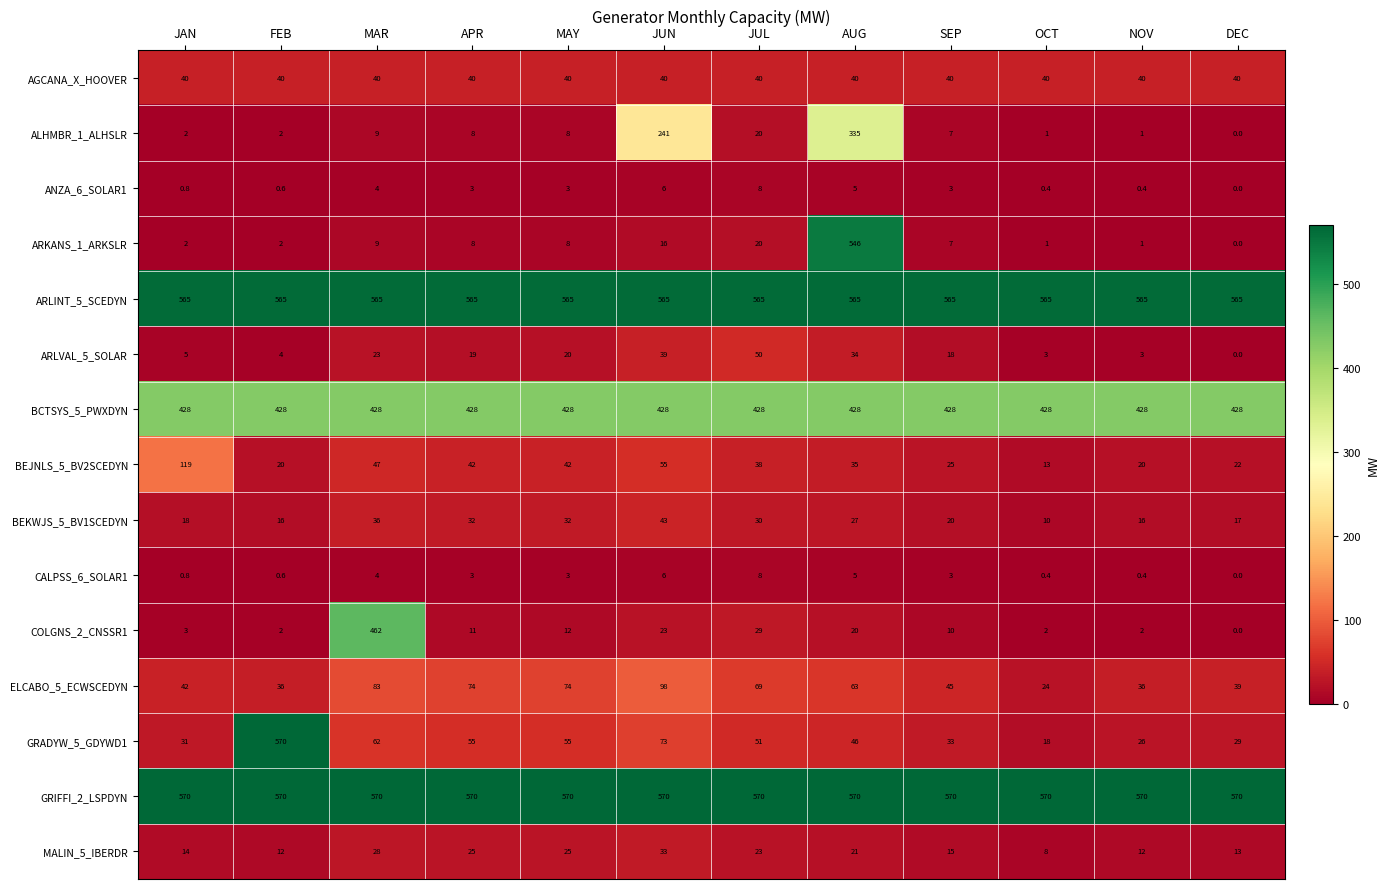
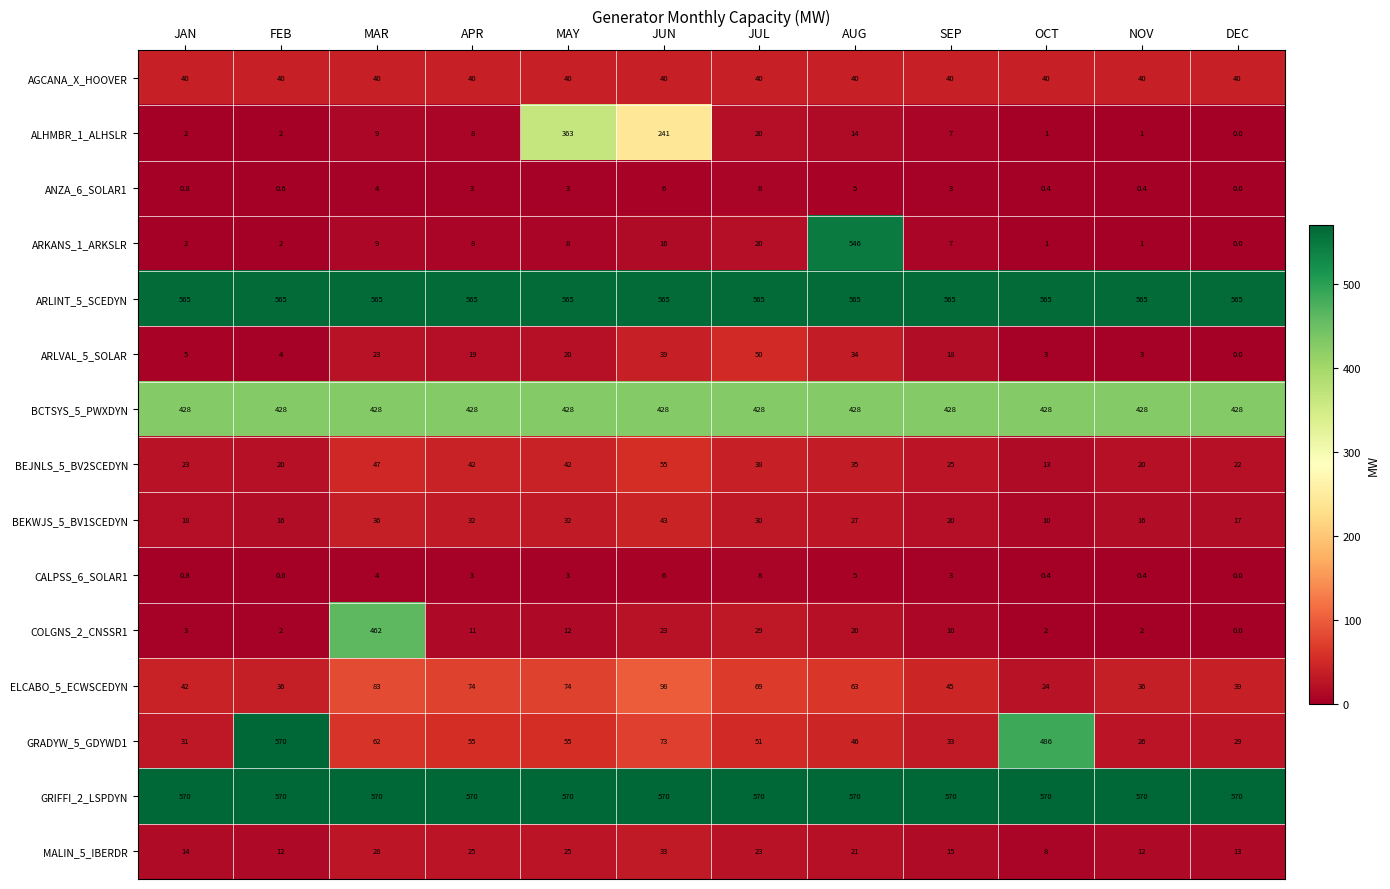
ALHMBR_1_ALHSLR, MAY: 8 -> 363
ALHMBR_1_ALHSLR, AUG: 335 -> 14
BEJNLS_5_BV2SCEDYN, JAN: 119 -> 23
GRADYW_5_GDYWD1, OCT: 18 -> 486
